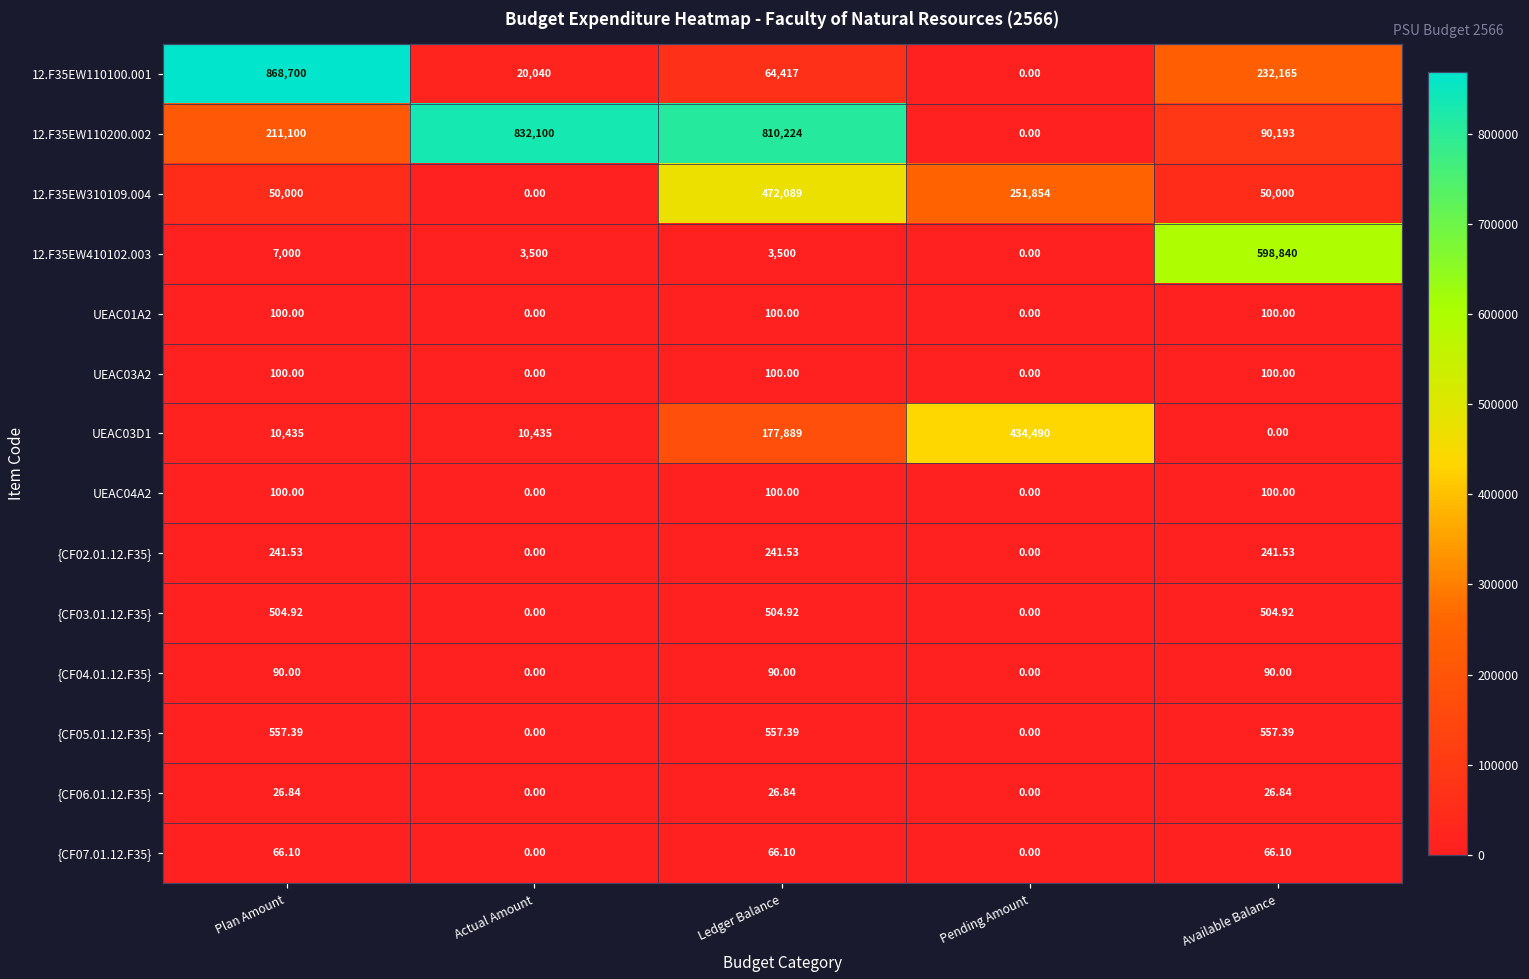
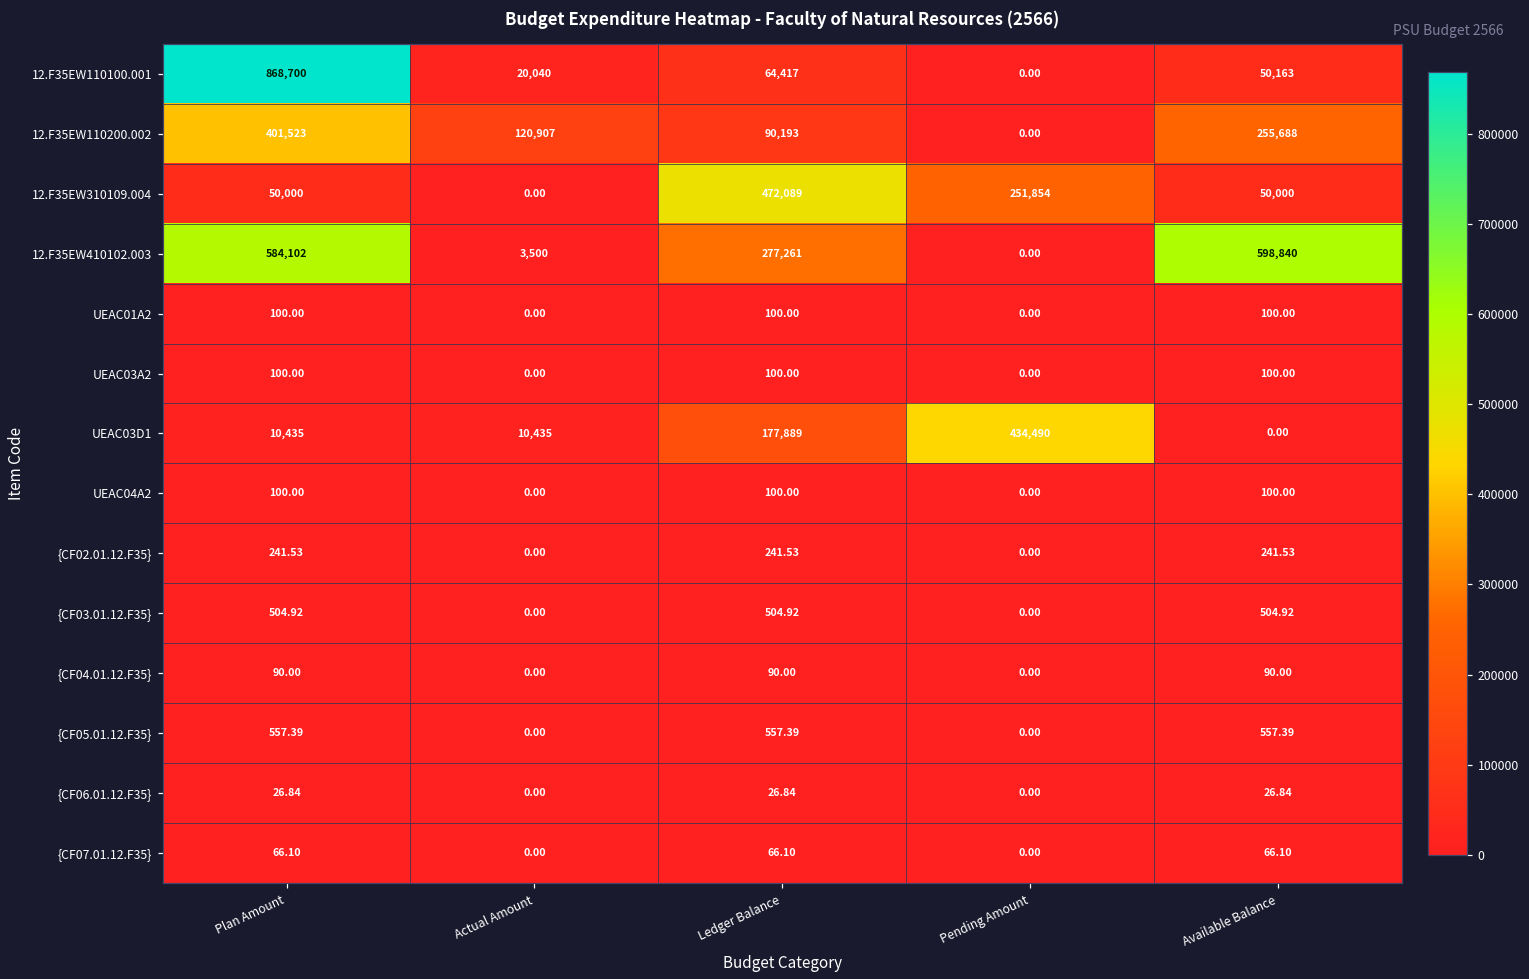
12.F35EW110100.001, Available Balance: 232,165 -> 50,163
12.F35EW110200.002, Plan Amount: 211,100 -> 401,523
12.F35EW110200.002, Actual Amount: 832,100 -> 120,907
12.F35EW110200.002, Ledger Balance: 810,224 -> 90,193
12.F35EW110200.002, Available Balance: 90,193 -> 255,688
12.F35EW410102.003, Plan Amount: 7,000 -> 584,102
12.F35EW410102.003, Ledger Balance: 3,500 -> 277,261
